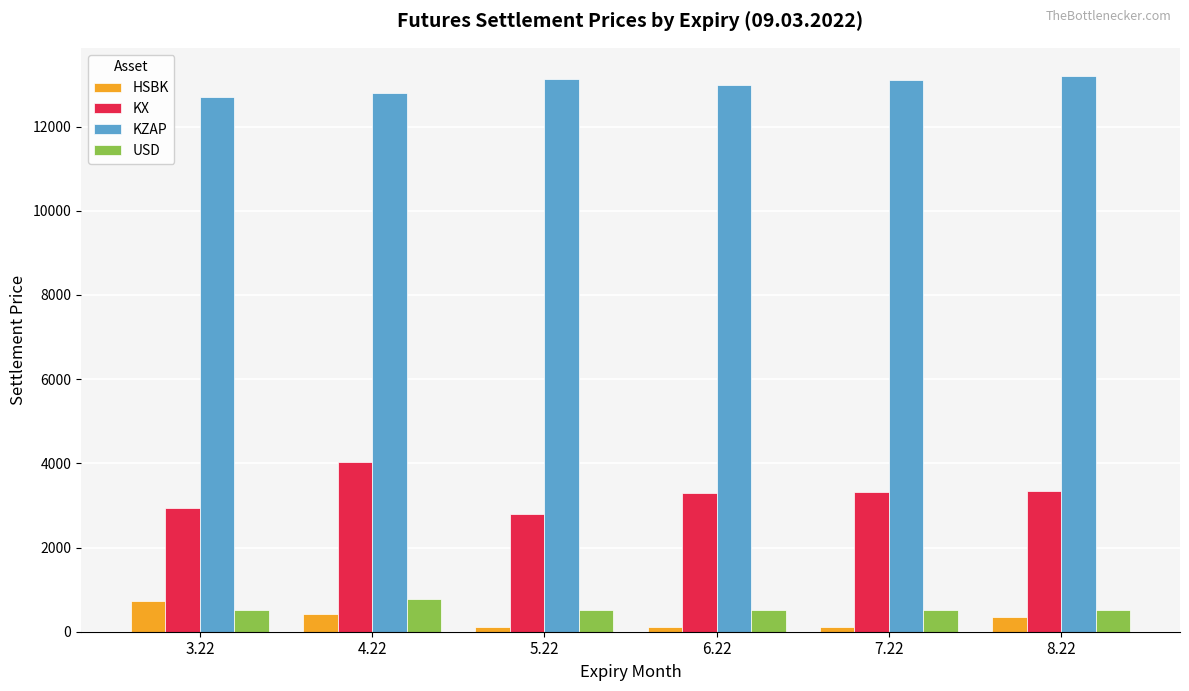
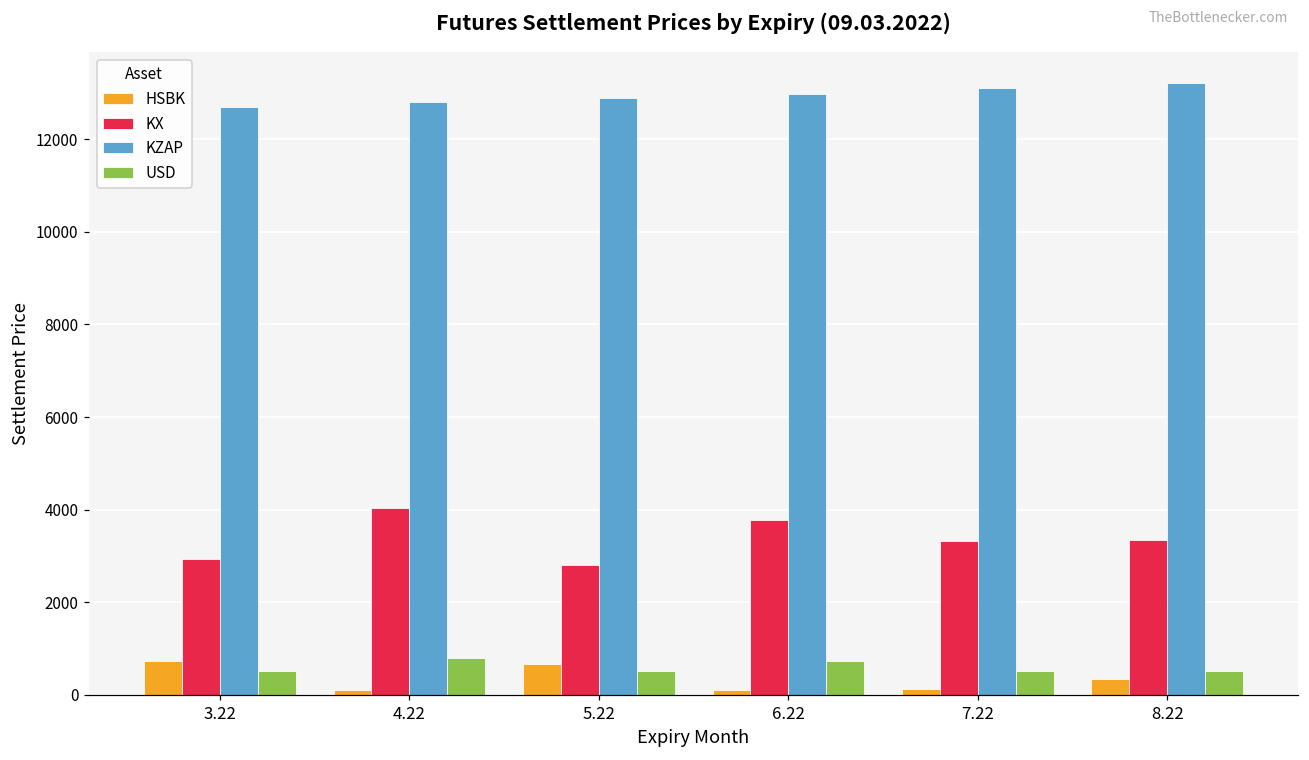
HSBK, 4.22: 400 -> 100
HSBK, 5.22: 100 -> 700
KZAP, 5.22: 13100 -> 12900
KX, 6.22: 3300 -> 3800
USD, 6.22: 500 -> 700
